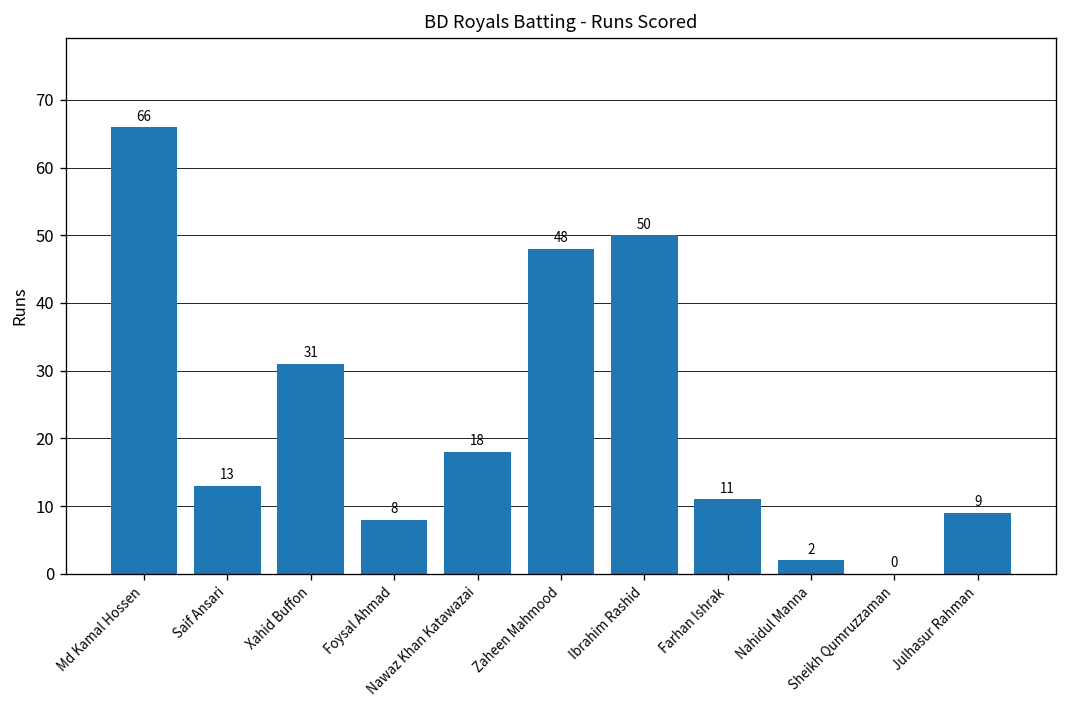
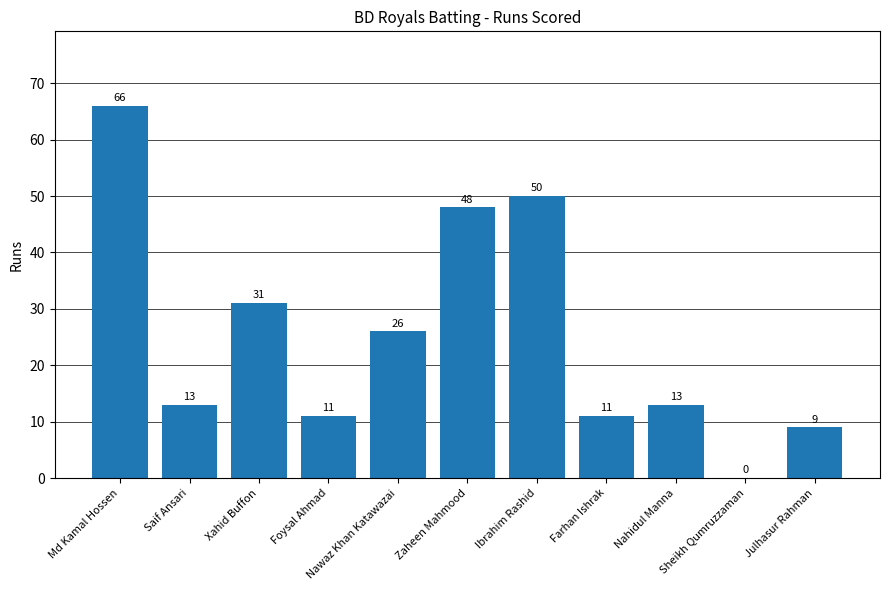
Foysal Ahmad: 8 -> 11
Nawaz Khan Katawazai: 18 -> 26
Nahidul Manna: 2 -> 13
